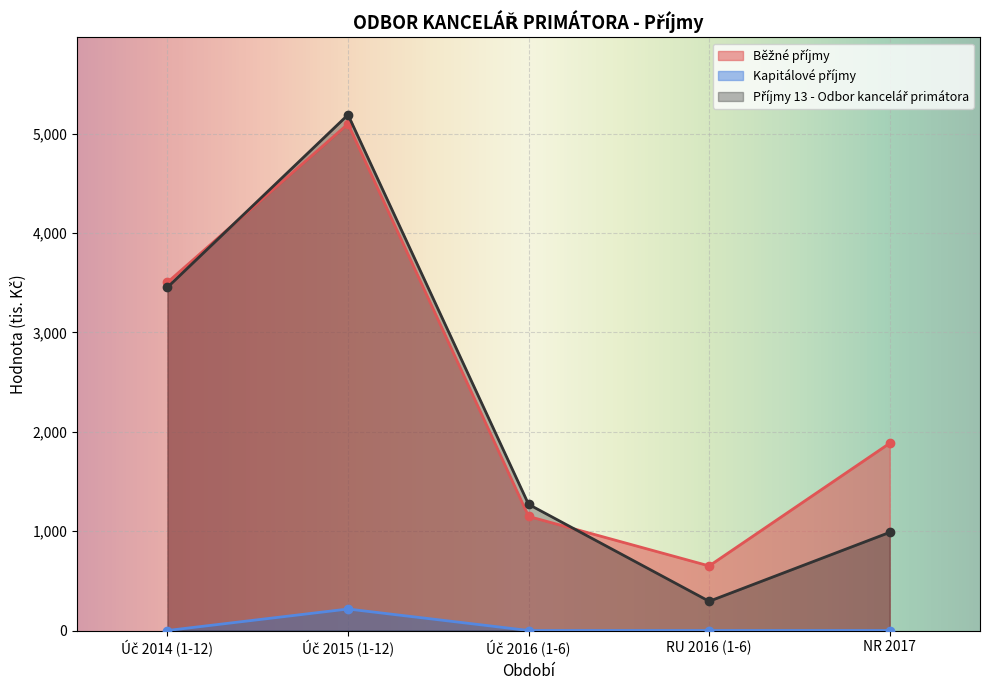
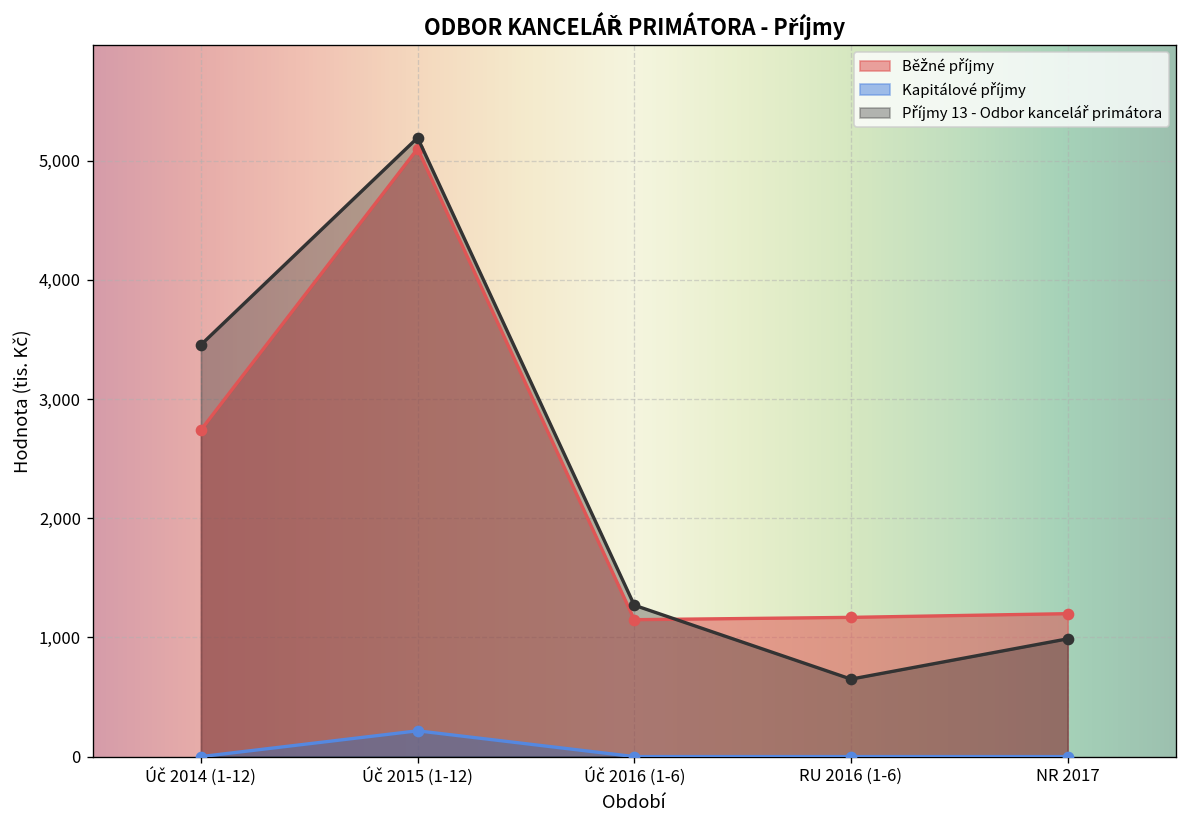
Běžné příjmy, Úč 2014 (1-12): 3,500 -> 2,700
Běžné příjmy, RU 2016 (1-6): 700 -> 1,200
Příjmy 13 - Odbor kancelář primátora, RU 2016 (1-6): 300 -> 700
Běžné příjmy, NR 2017: 1,900 -> 1,200
